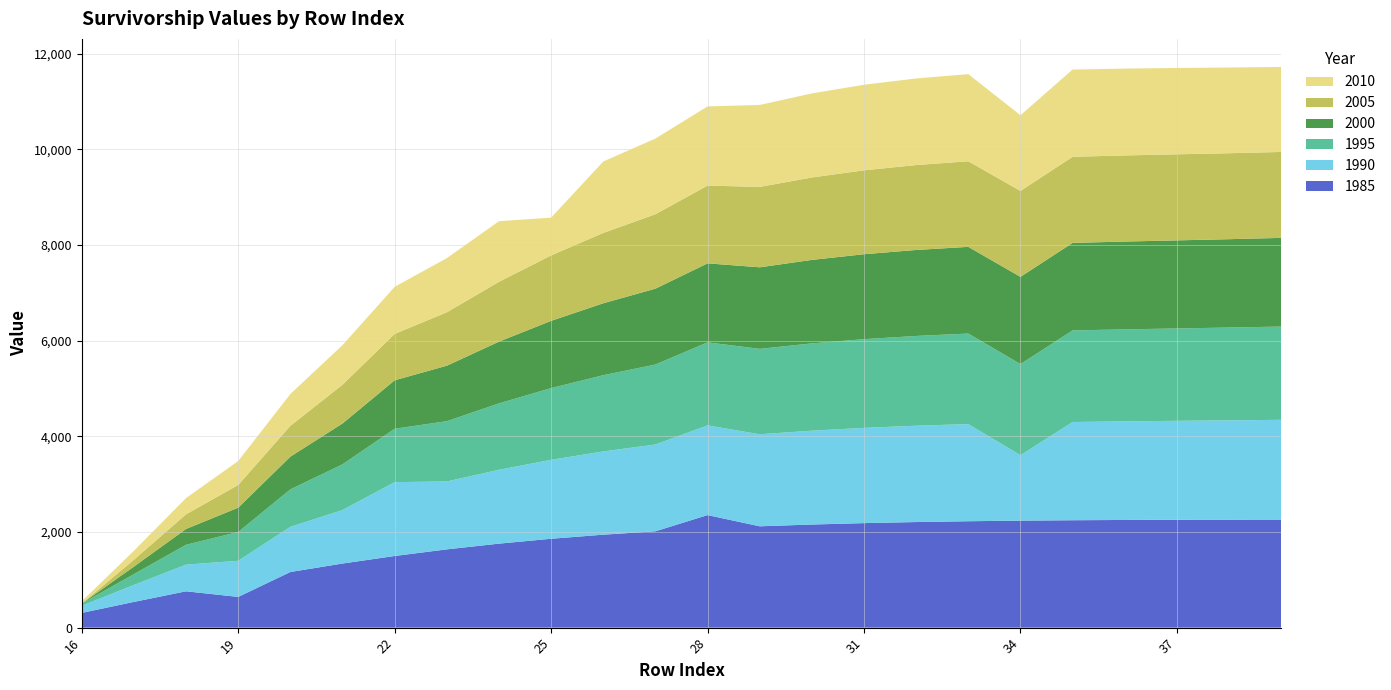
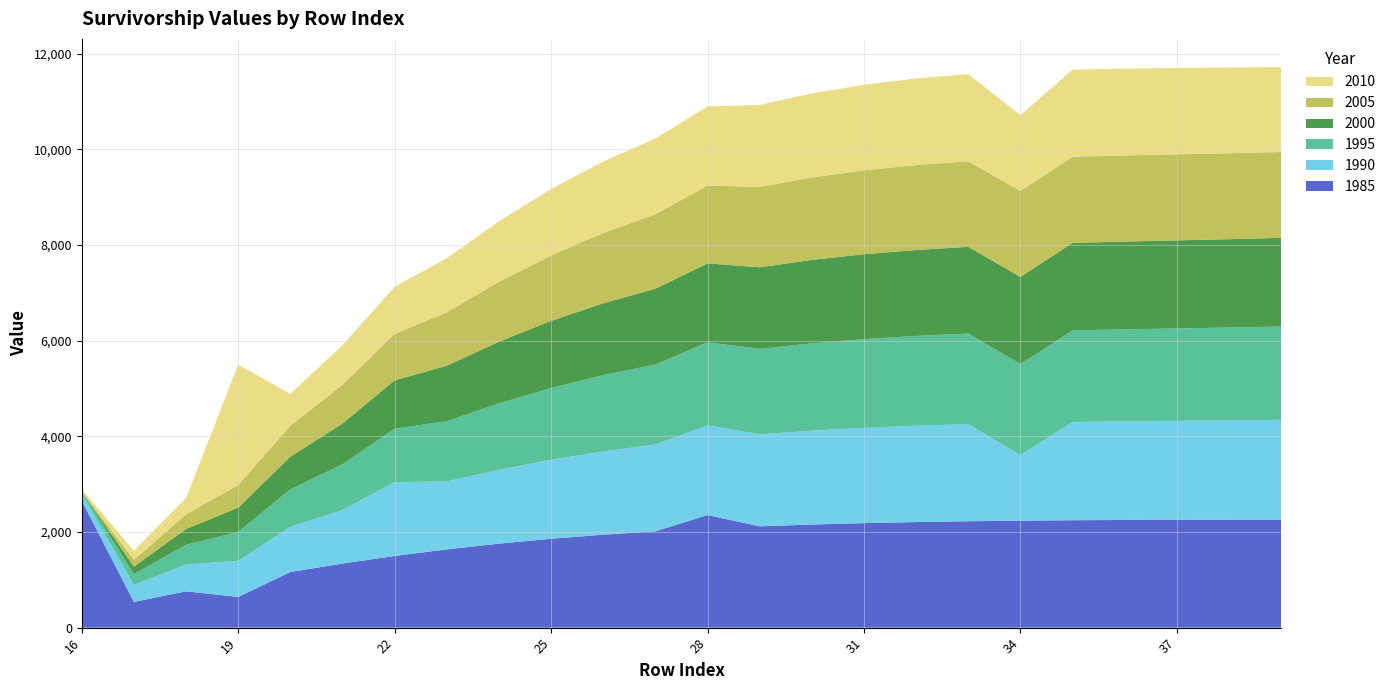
1985, 16: 300 -> 2,700
2010, 19: 500 -> 2,500
2010, 25: 800 -> 1,400
